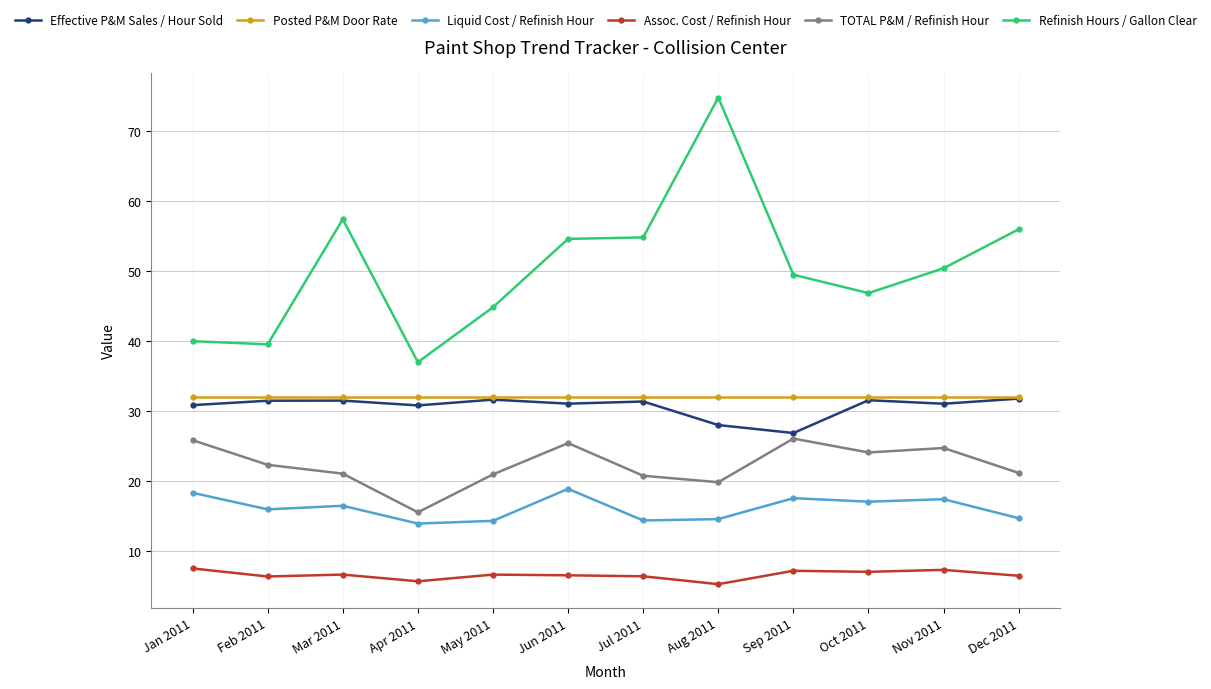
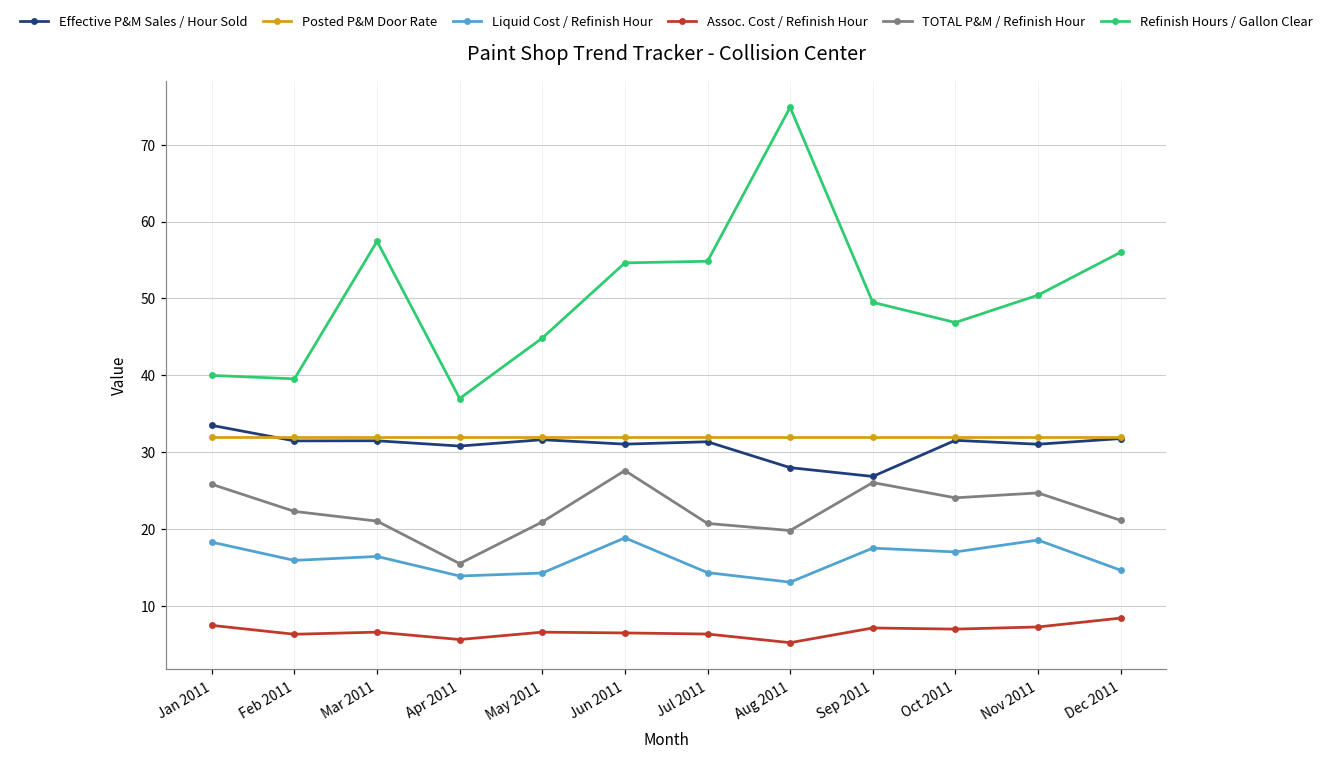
Effective P&M Sales / Hour Sold, Jan 2011: 31 -> 34
TOTAL P&M / Refinish Hour, Jun 2011: 25 -> 28
Liquid Cost / Refinish Hour, Aug 2011: 15 -> 13
Liquid Cost / Refinish Hour, Nov 2011: 17 -> 19
Assoc. Cost / Refinish Hour, Dec 2011: 6 -> 8
